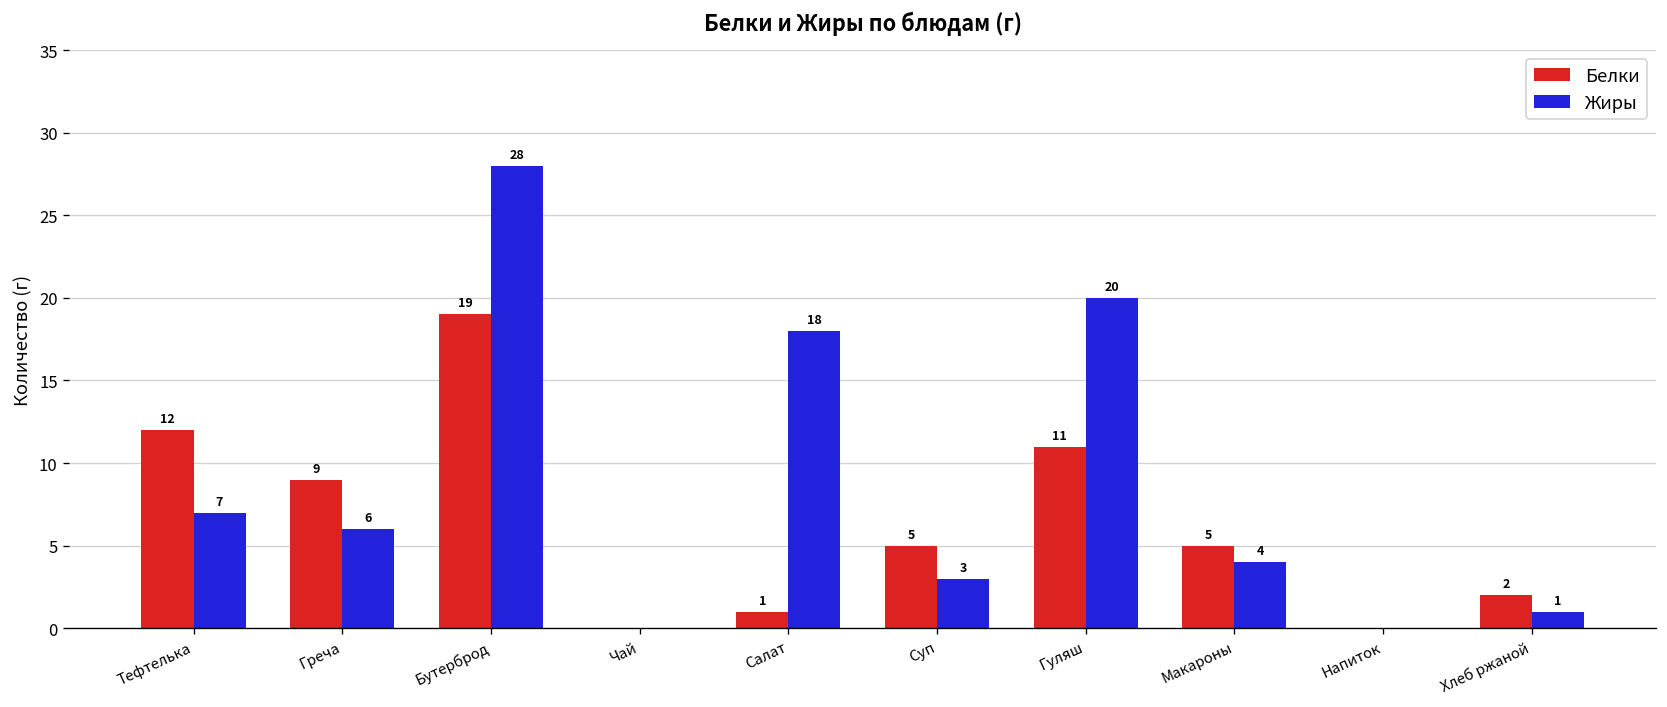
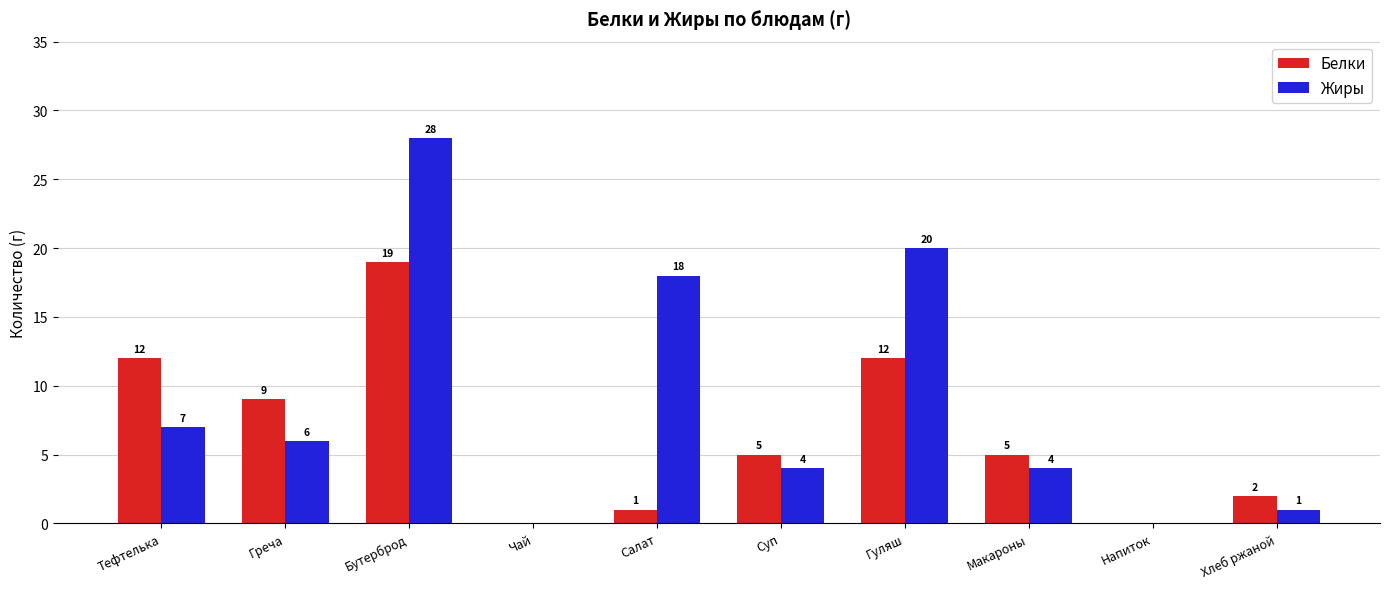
Жиры, Суп: 3 -> 4
Белки, Гуляш: 11 -> 12
